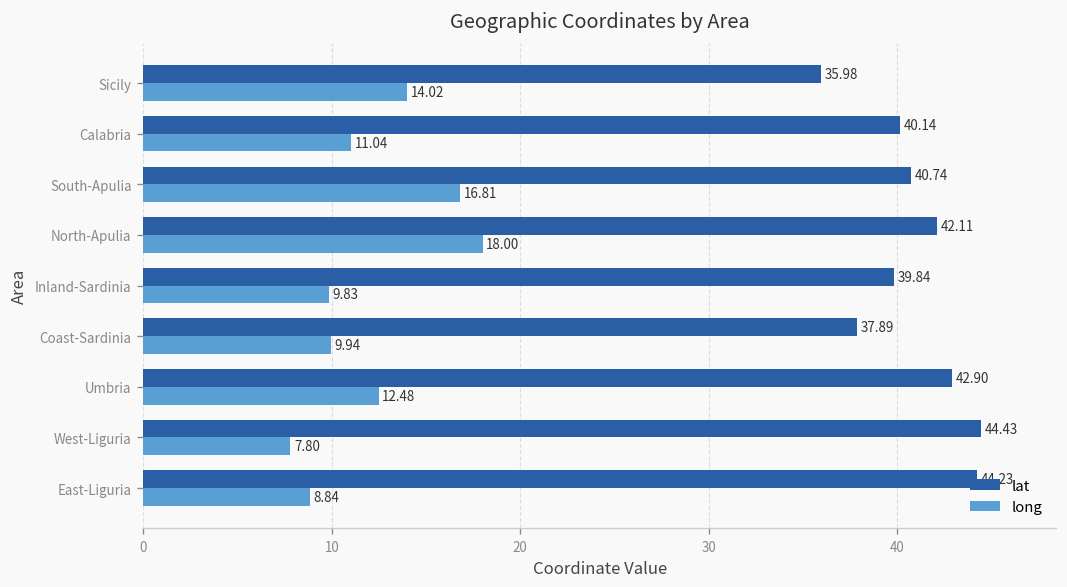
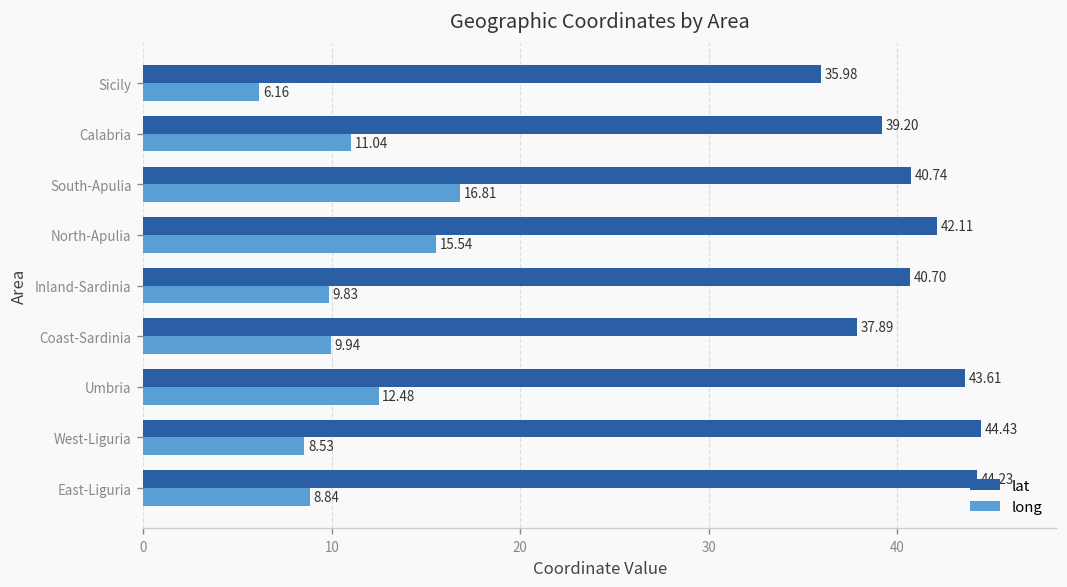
long, Sicily: 14.02 -> 6.16
lat, Calabria: 40.14 -> 39.20
long, North-Apulia: 18.00 -> 15.54
lat, Inland-Sardinia: 39.84 -> 40.70
lat, Umbria: 42.90 -> 43.61
long, West-Liguria: 7.80 -> 8.53
